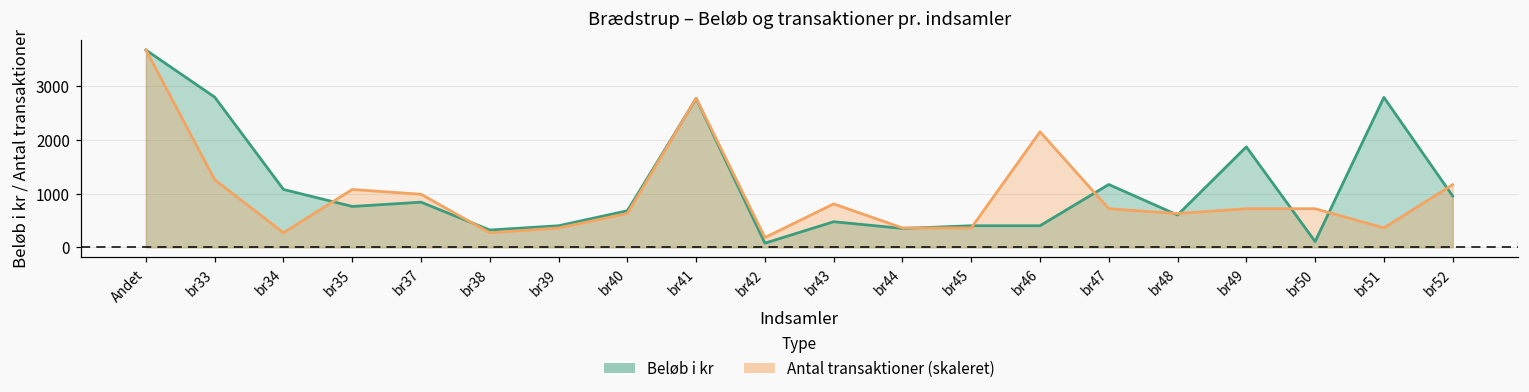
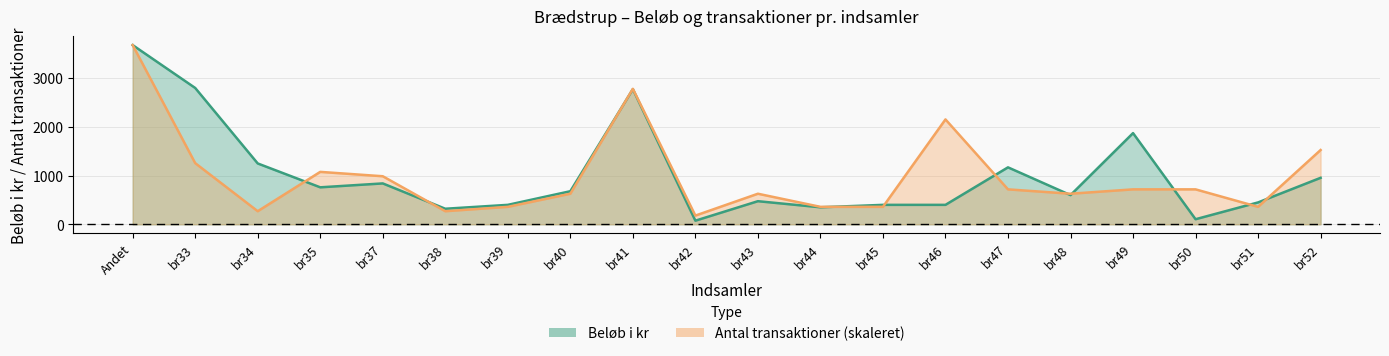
Beløb i kr, br34: 1100 -> 1300
Antal transaktioner (skaleret), br43: 800 -> 600
Beløb i kr, br51: 2800 -> 500
Antal transaktioner (skaleret), br52: 1200 -> 1500
